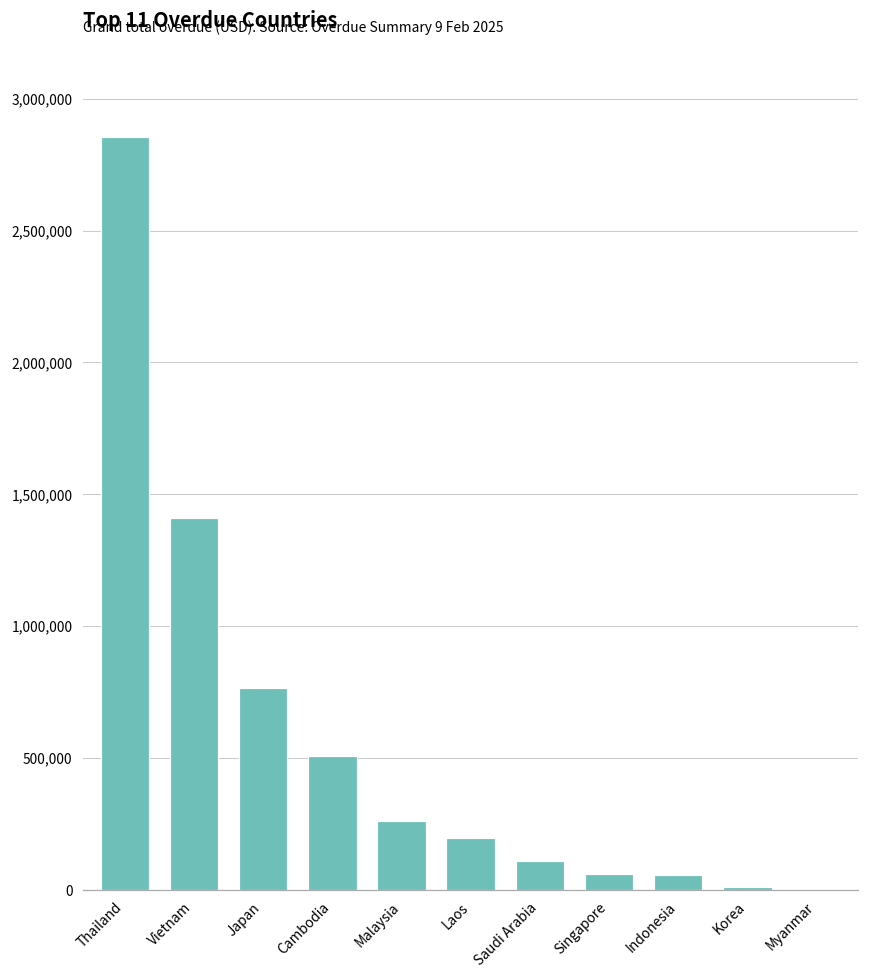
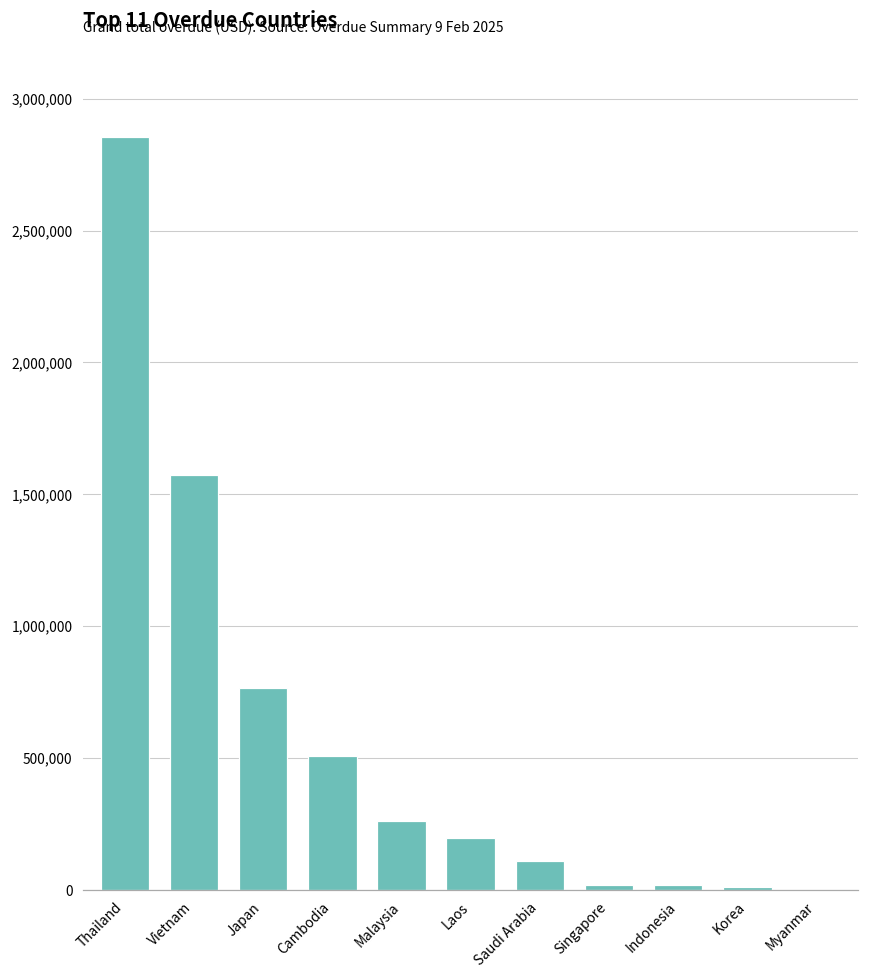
Vietnam: 1,410,000 -> 1,570,000
Singapore: 60,000 -> 20,000
Indonesia: 60,000 -> 20,000
